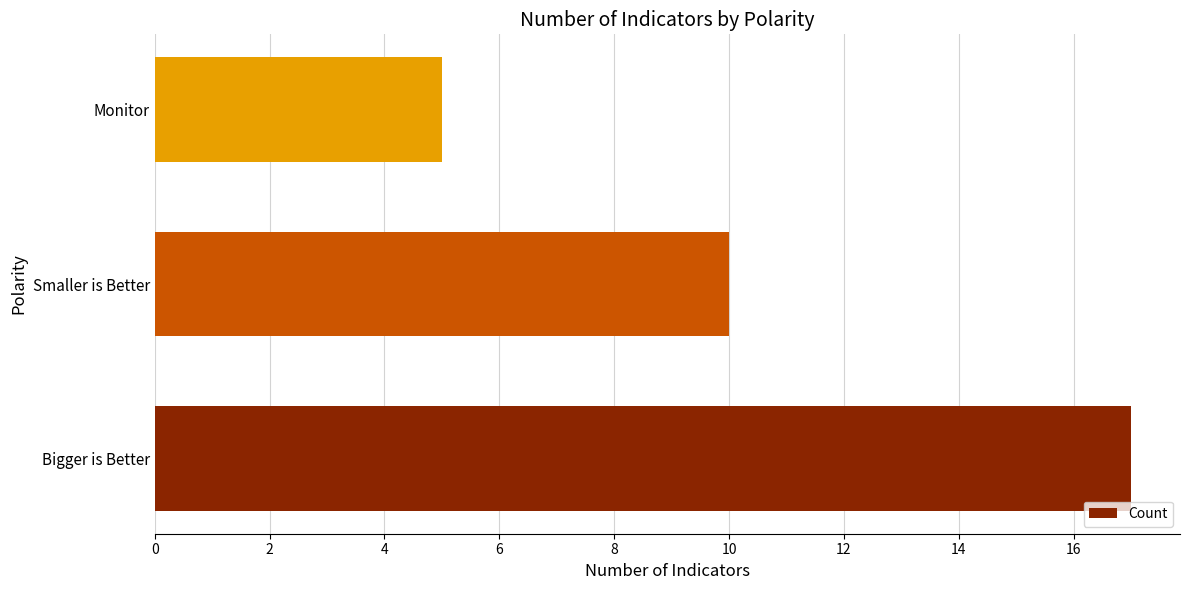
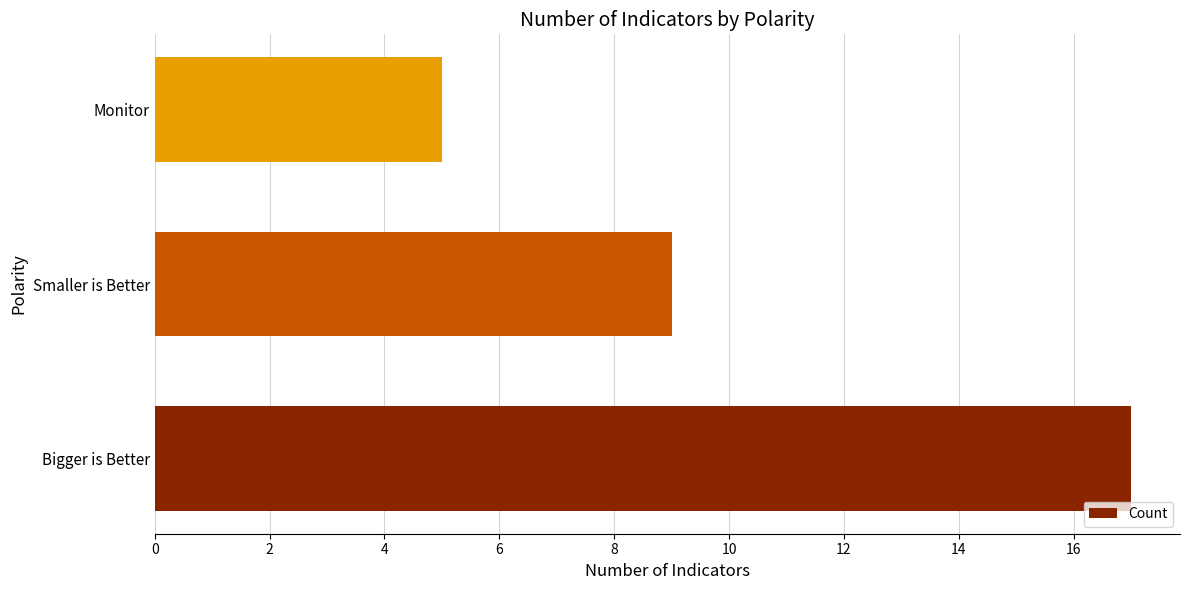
Smaller is Better: 10 -> 9
